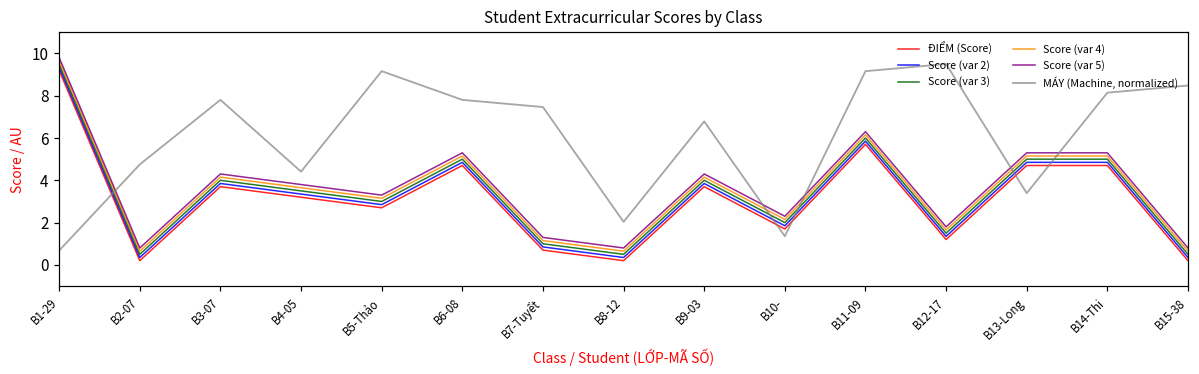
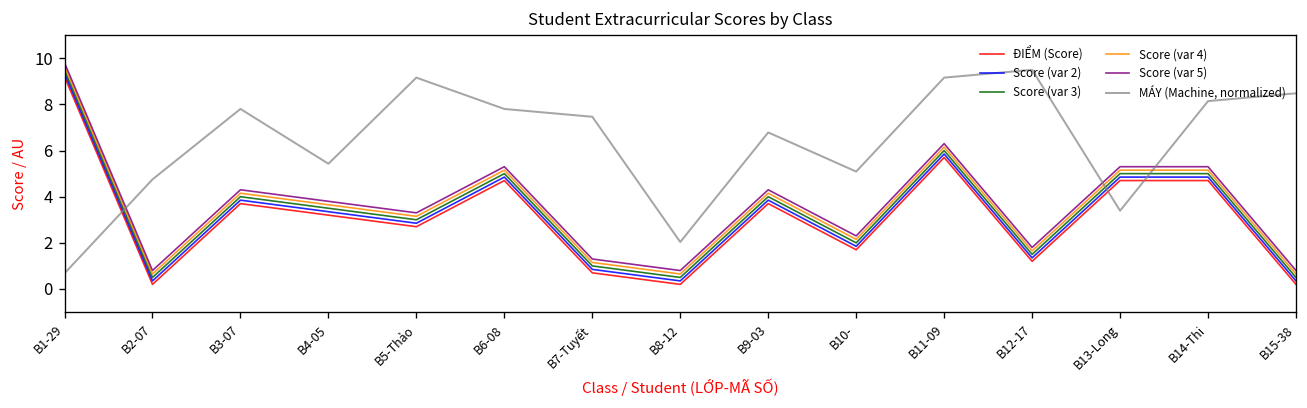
MÁY (Machine, normalized), B4-05: 4.4 -> 5.4
MÁY (Machine, normalized), B10-: 1.4 -> 5.1
